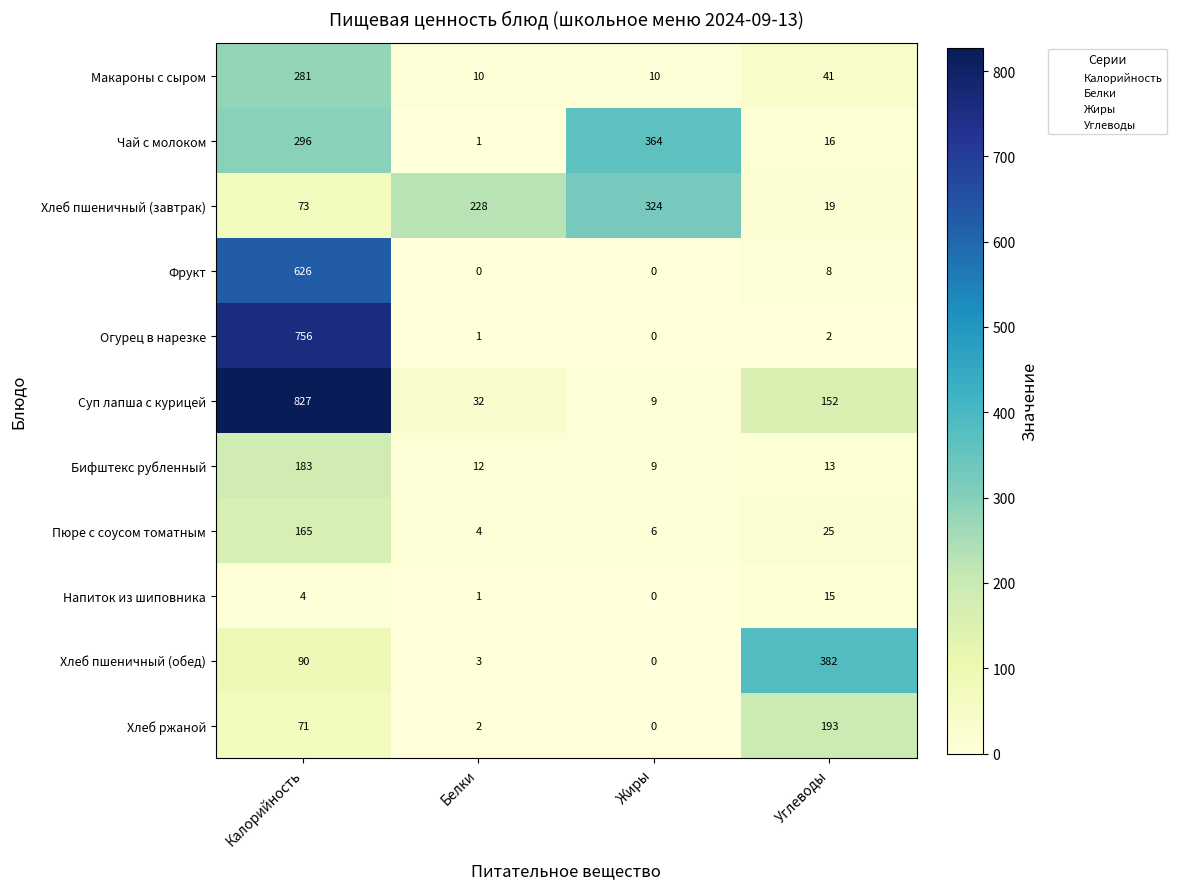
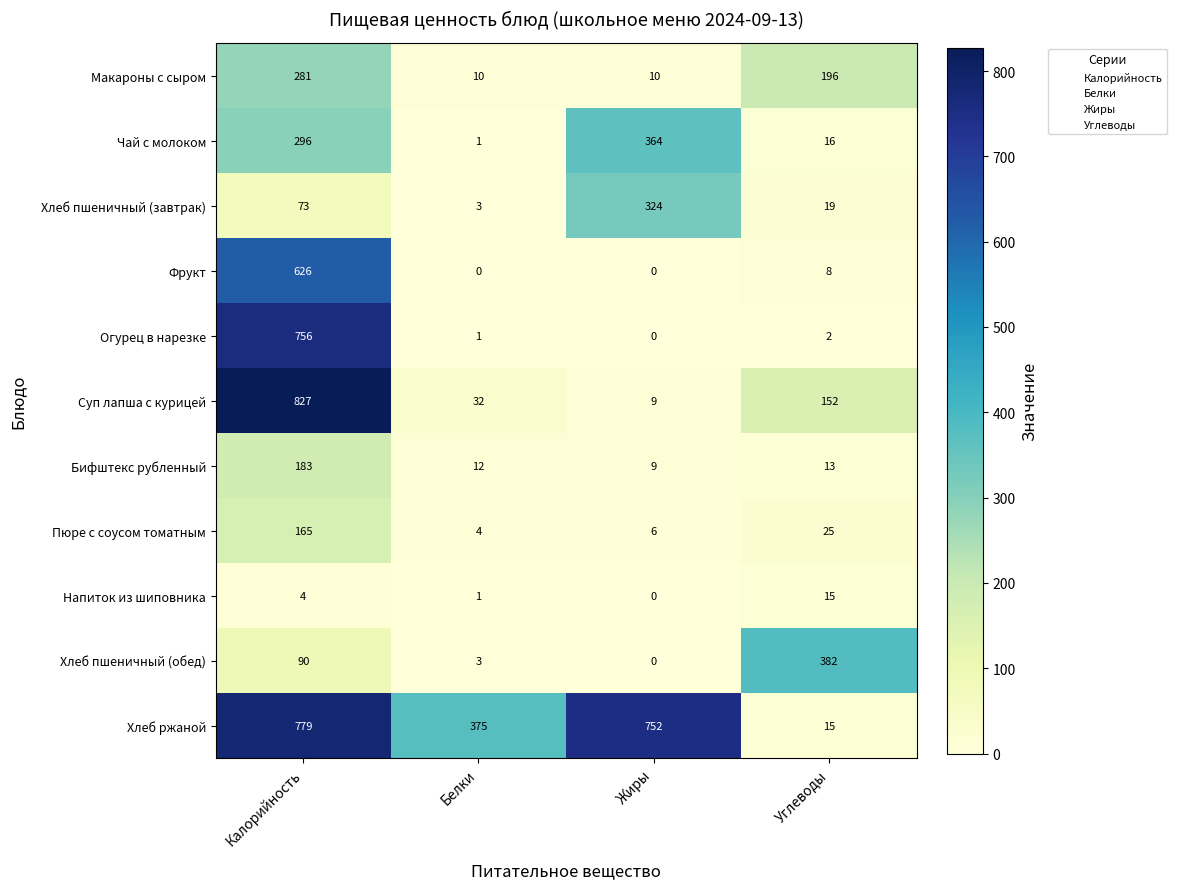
Макароны с сыром, Углеводы: 41 -> 196
Хлеб пшеничный (завтрак), Белки: 228 -> 3
Хлеб ржаной, Калорийность: 71 -> 779
Хлеб ржаной, Белки: 2 -> 375
Хлеб ржаной, Жиры: 0 -> 752
Хлеб ржаной, Углеводы: 193 -> 15
